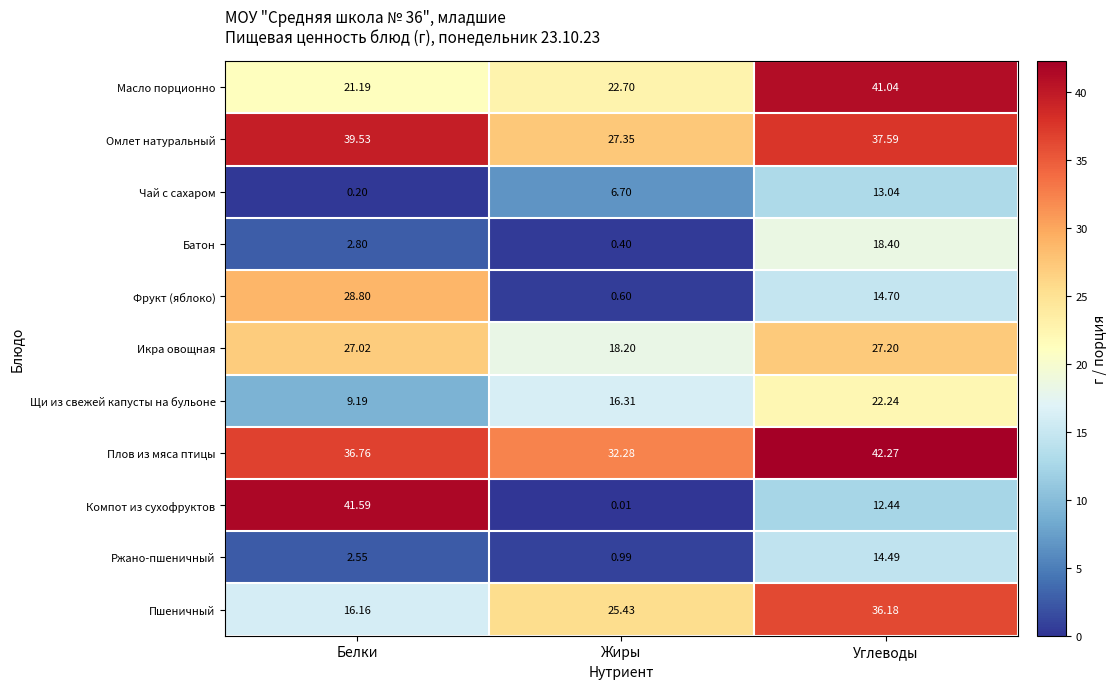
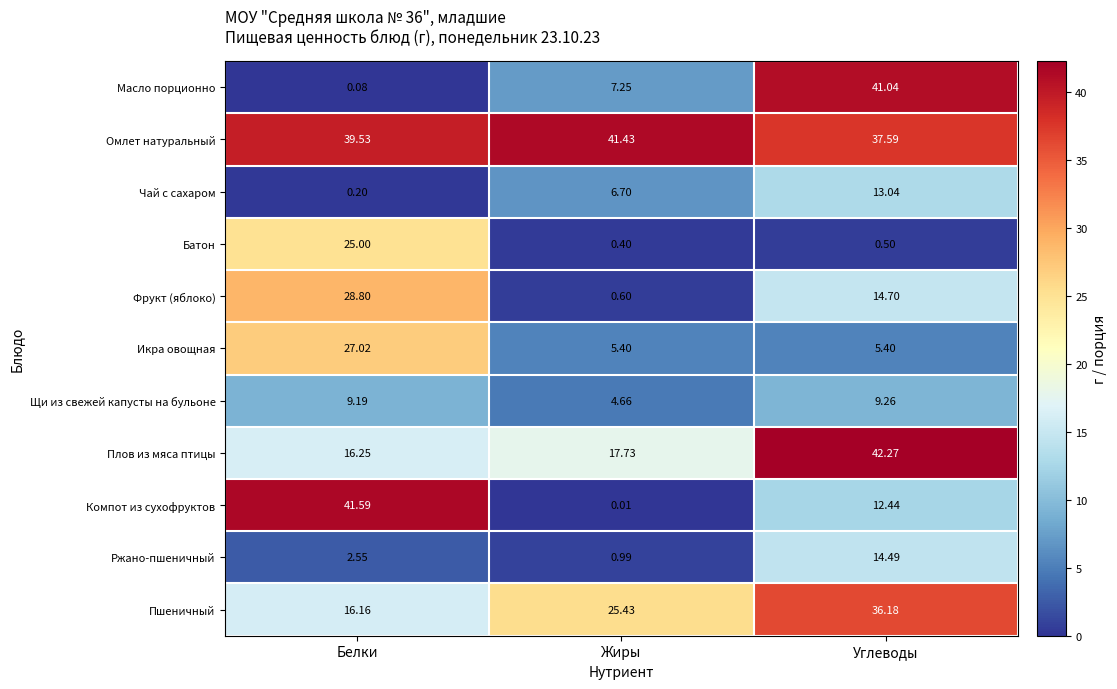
Масло порционно, Белки: 21.19 -> 0.08
Масло порционно, Жиры: 22.70 -> 7.25
Омлет натуральный, Жиры: 27.35 -> 41.43
Батон, Белки: 2.80 -> 25.00
Батон, Углеводы: 18.40 -> 0.50
Икра овощная, Жиры: 18.20 -> 5.40
Икра овощная, Углеводы: 27.20 -> 5.40
Щи из свежей капусты на бульоне, Жиры: 16.31 -> 4.66
Щи из свежей капусты на бульоне, Углеводы: 22.24 -> 9.26
Плов из мяса птицы, Белки: 36.76 -> 16.25
Плов из мяса птицы, Жиры: 32.28 -> 17.73
